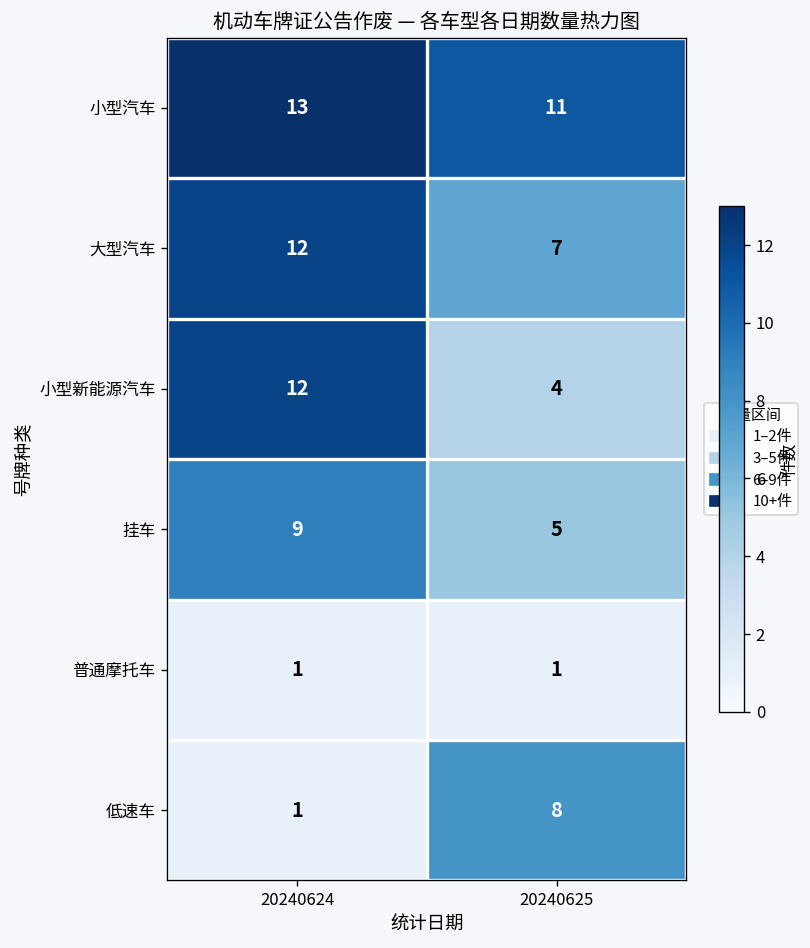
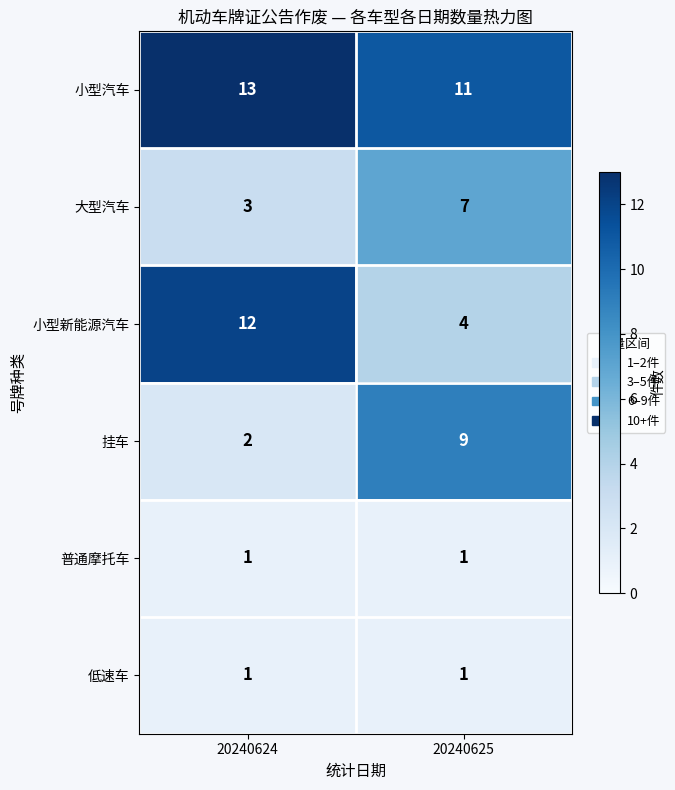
大型汽车, 20240624: 12 -> 3
挂车, 20240624: 9 -> 2
挂车, 20240625: 5 -> 9
低速车, 20240625: 8 -> 1
